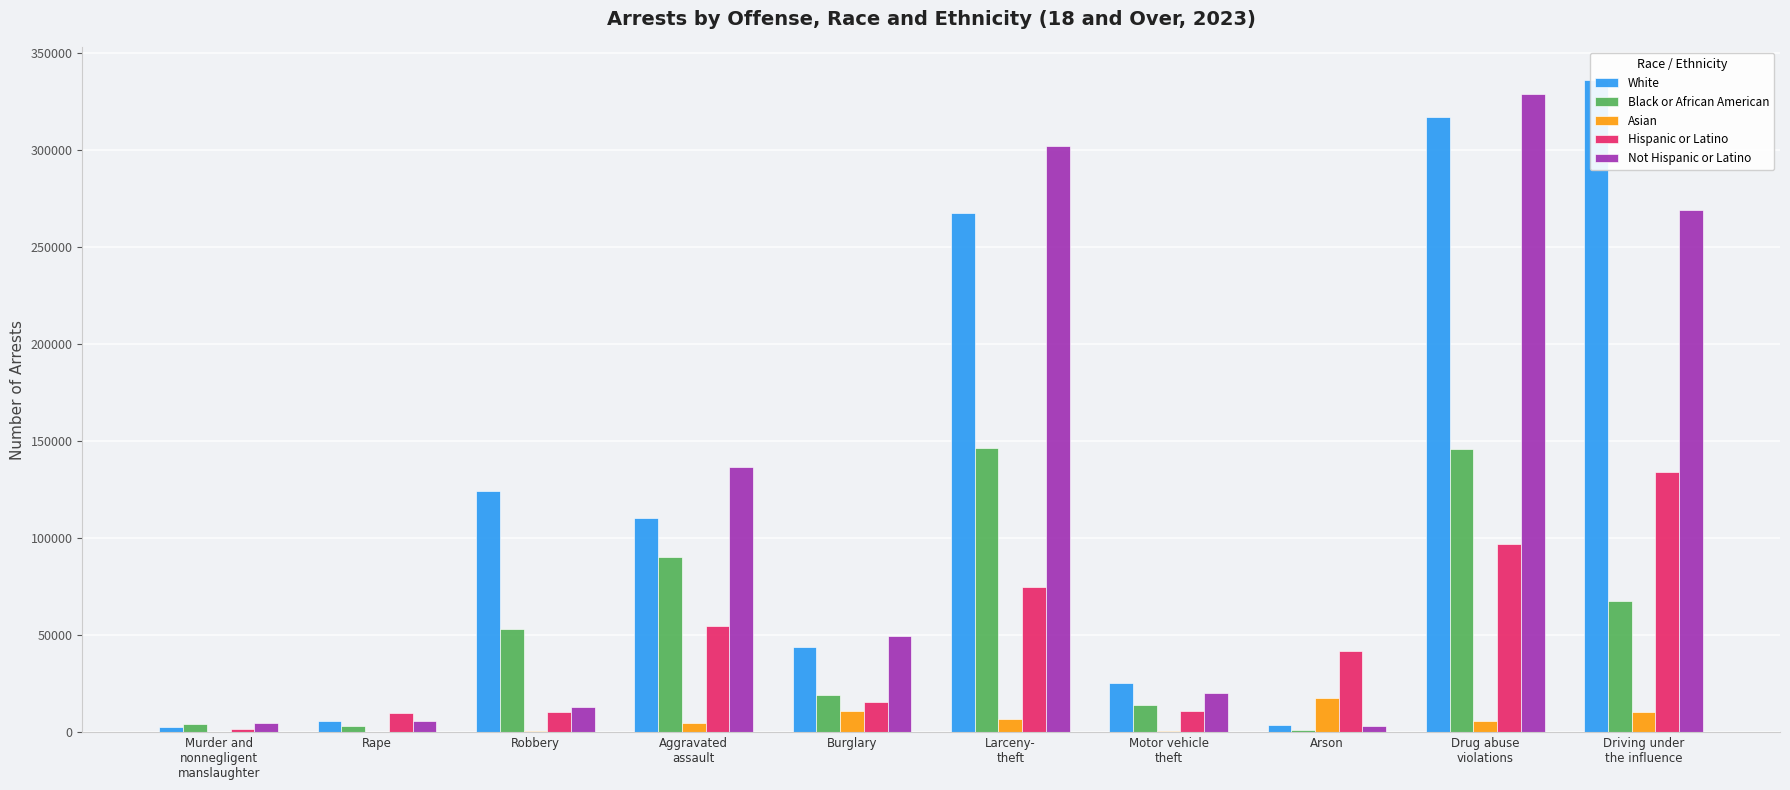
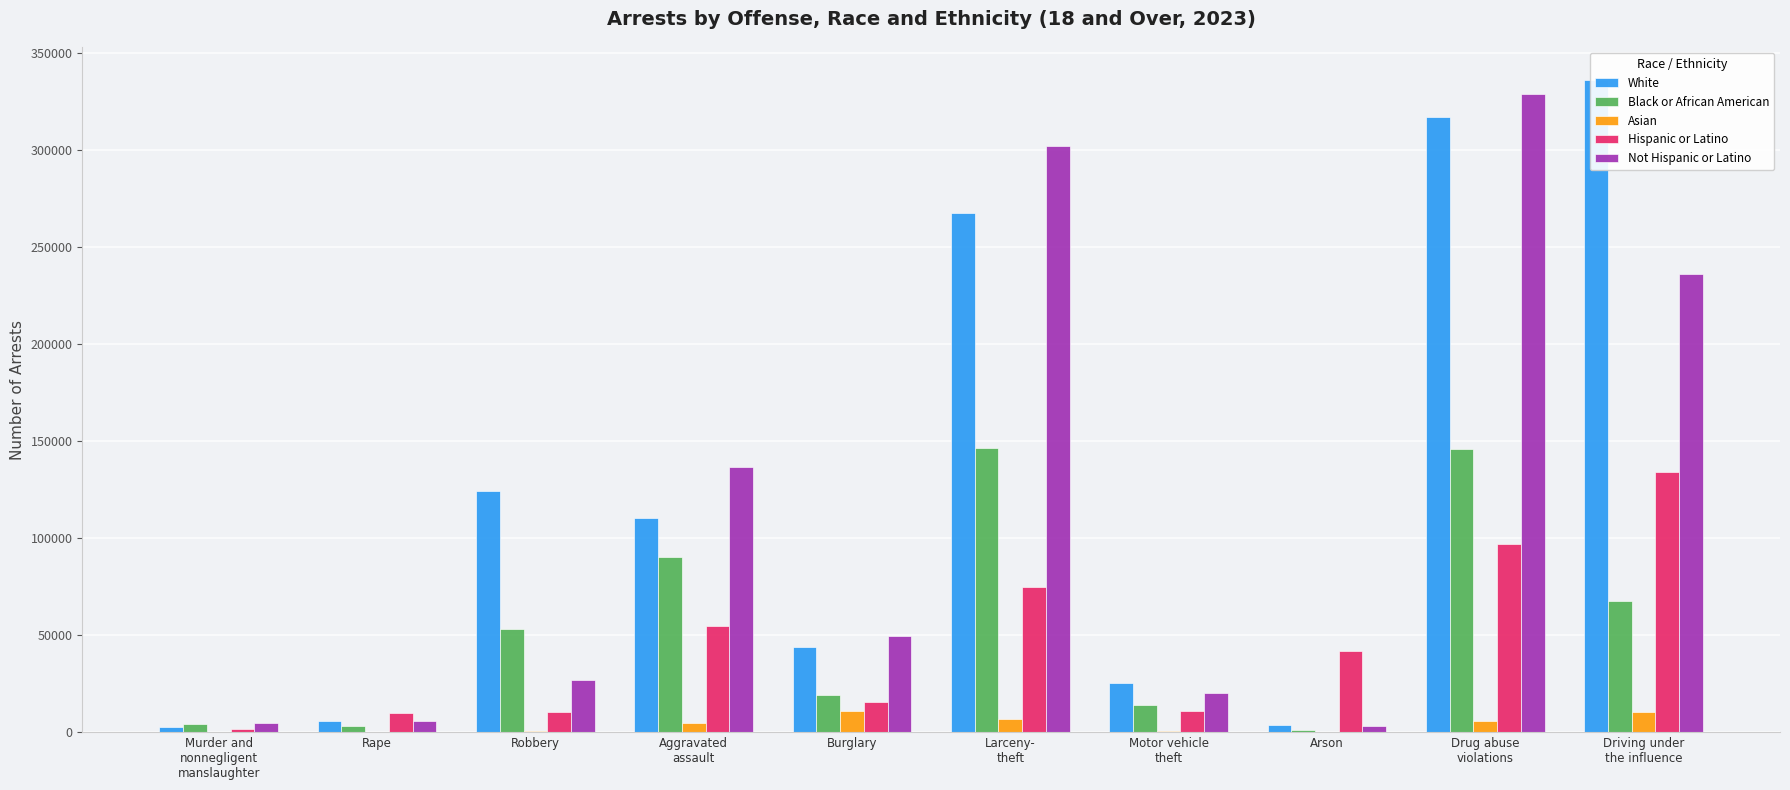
Not Hispanic or Latino, Robbery: 13000 -> 27000
Asian, Arson: 18000 -> 0
Not Hispanic or Latino, Driving under the influence: 269000 -> 236000
